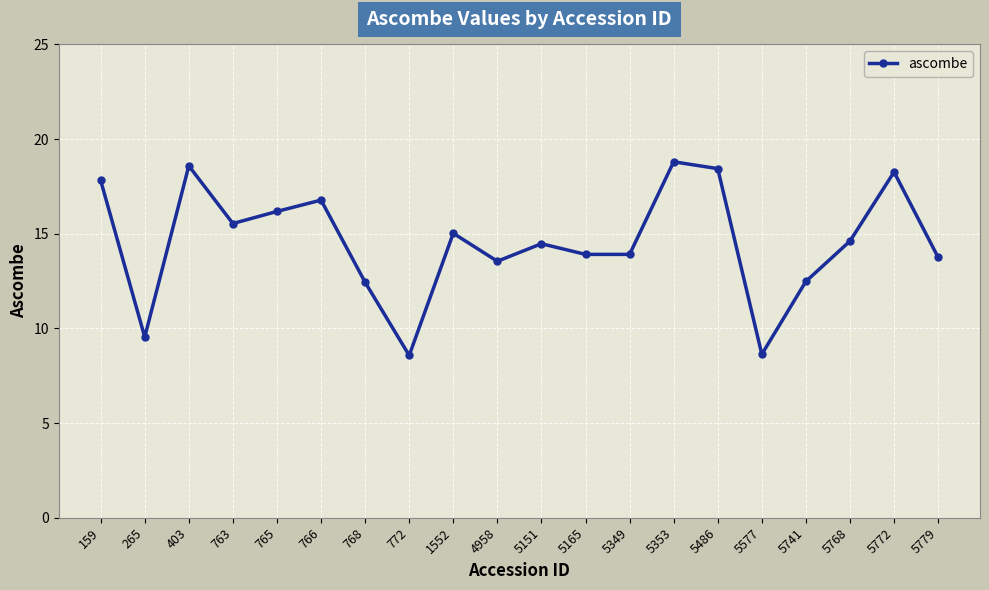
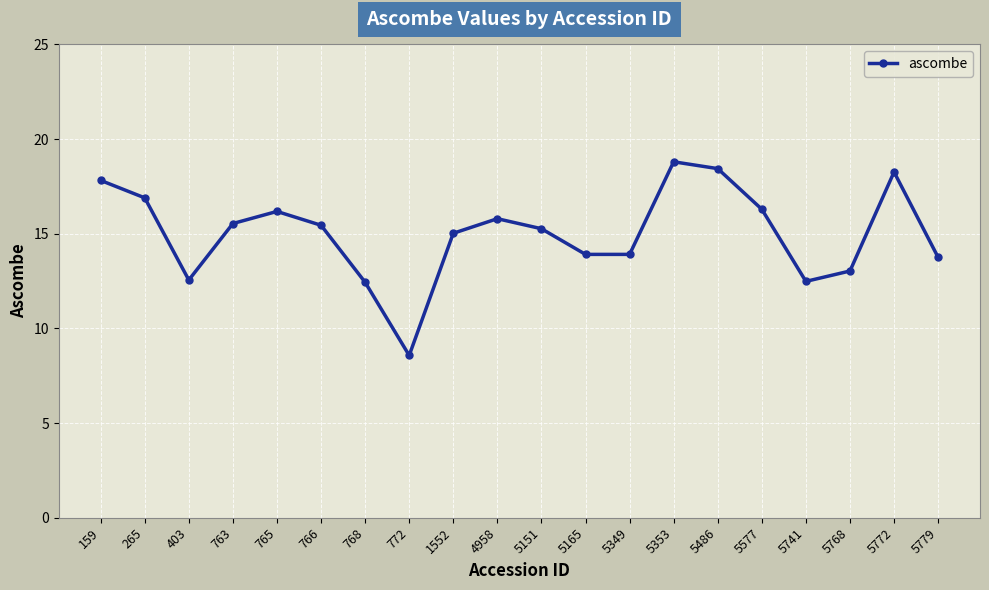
265: 9.5 -> 16.9
403: 18.6 -> 12.6
766: 16.8 -> 15.4
4958: 13.5 -> 15.8
5151: 14.5 -> 15.3
5577: 8.6 -> 16.3
5768: 14.6 -> 13.0
